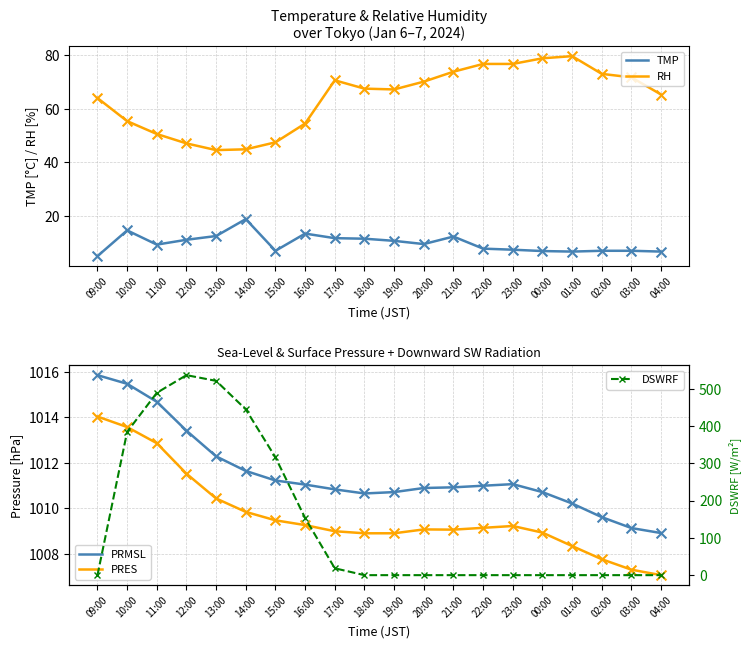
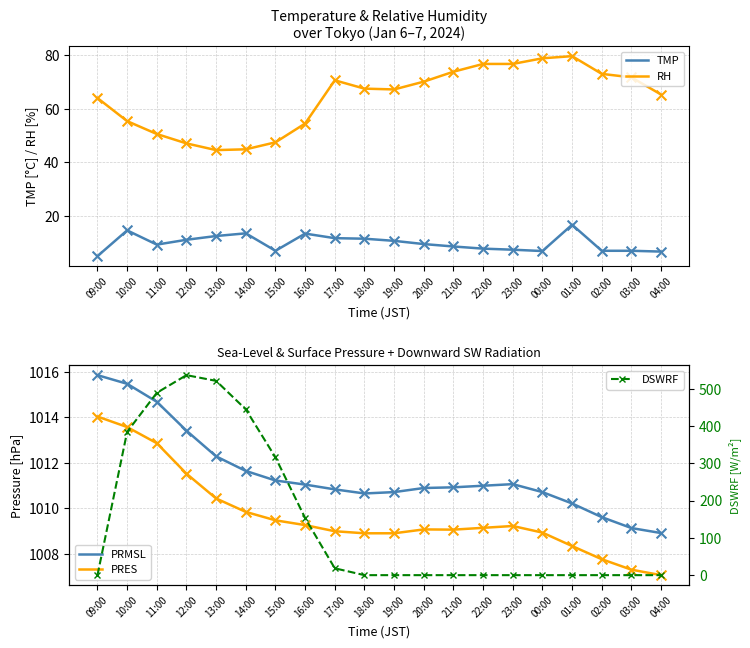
Temperature & Relative Humidity over Tokyo (Jan 6–7, 2024), TMP, 14:00: 19 -> 14
Temperature & Relative Humidity over Tokyo (Jan 6–7, 2024), TMP, 21:00: 12 -> 9
Temperature & Relative Humidity over Tokyo (Jan 6–7, 2024), TMP, 01:00: 7 -> 17
